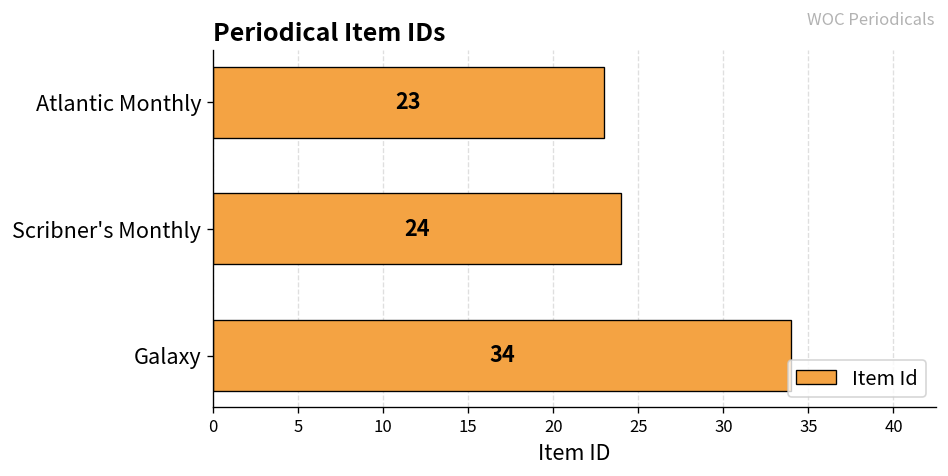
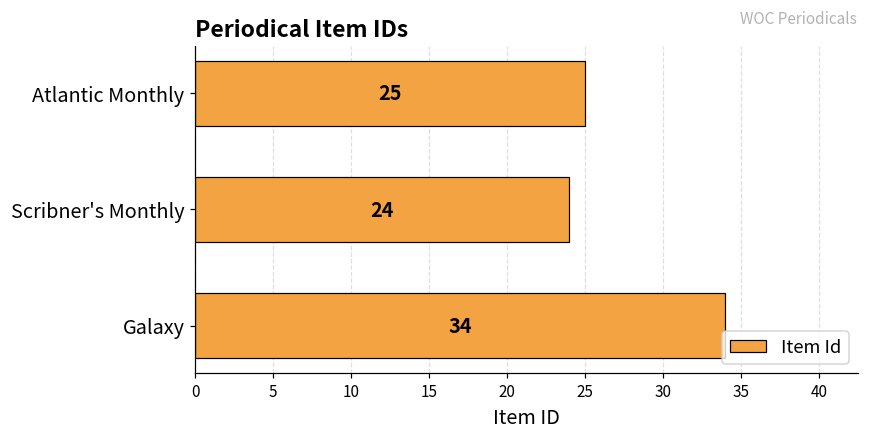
Atlantic Monthly: 23 -> 25
